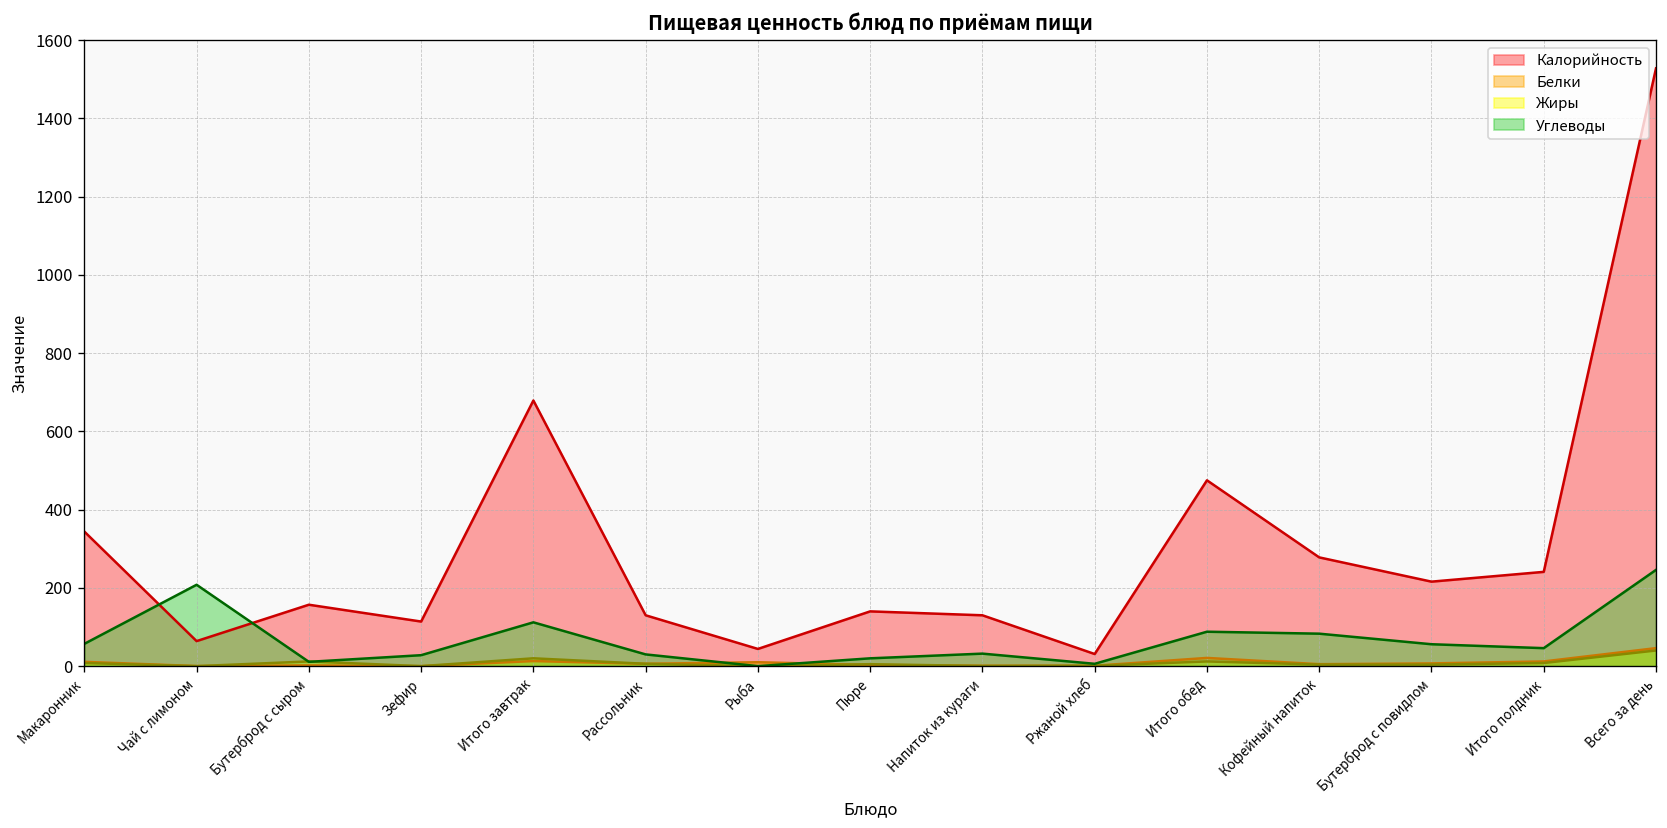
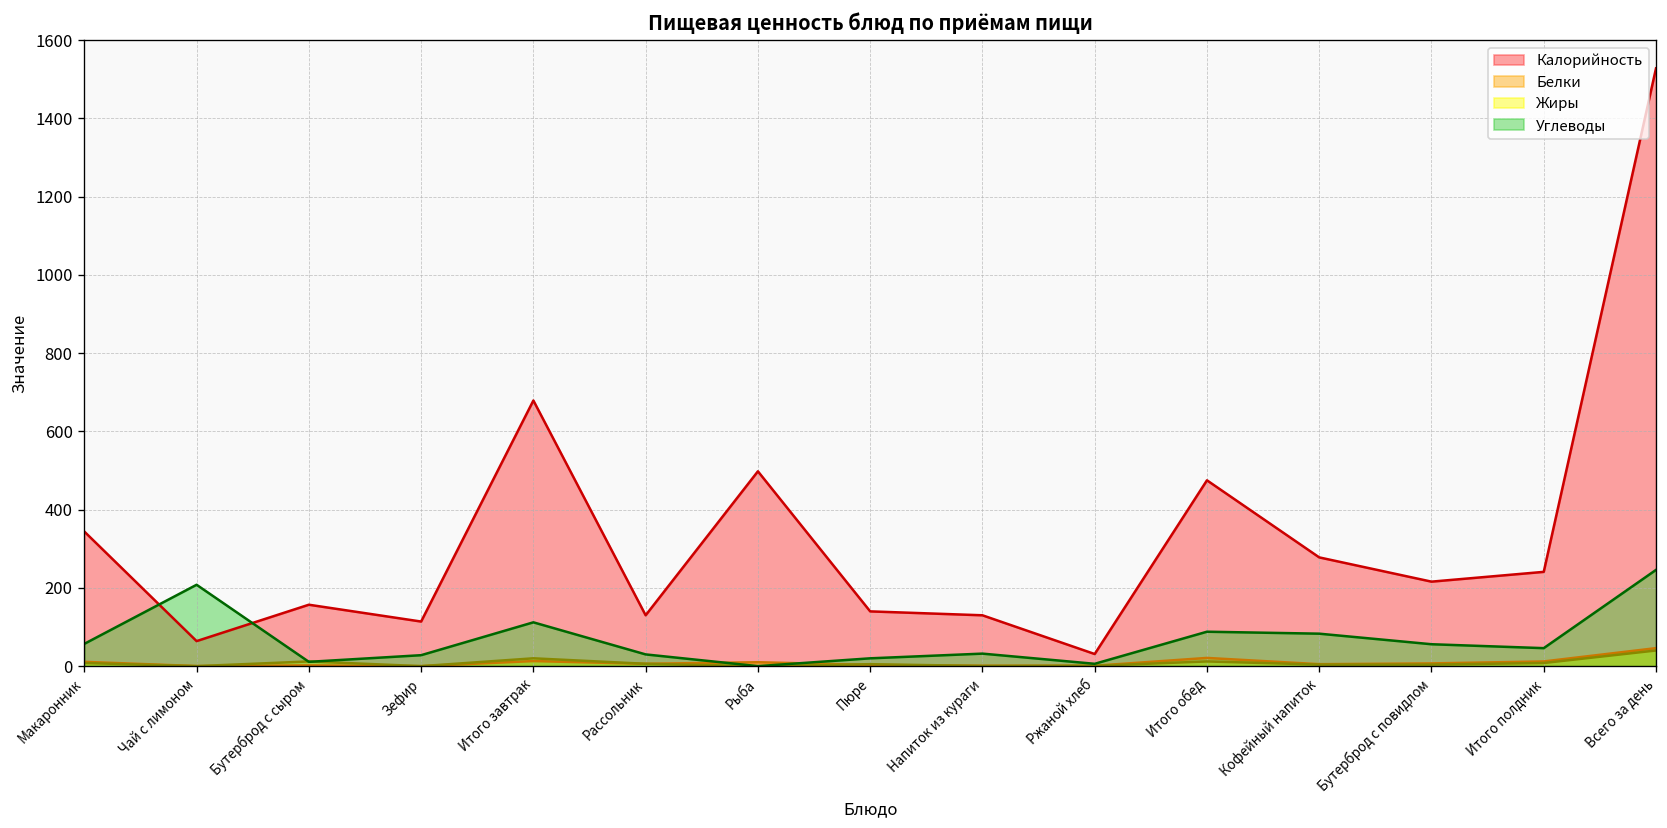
Калорийность, Рыба: 40 -> 500
